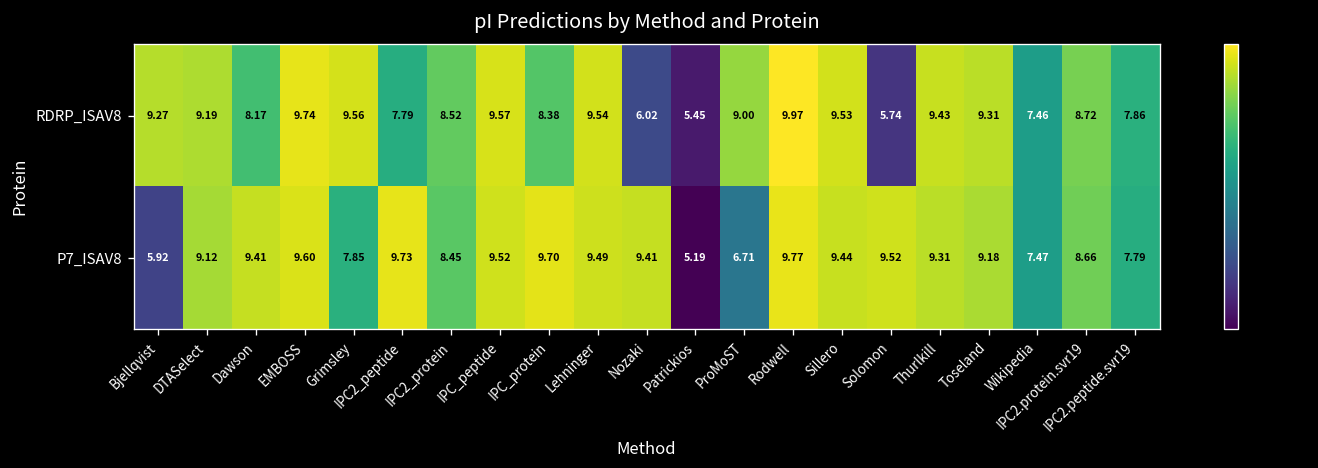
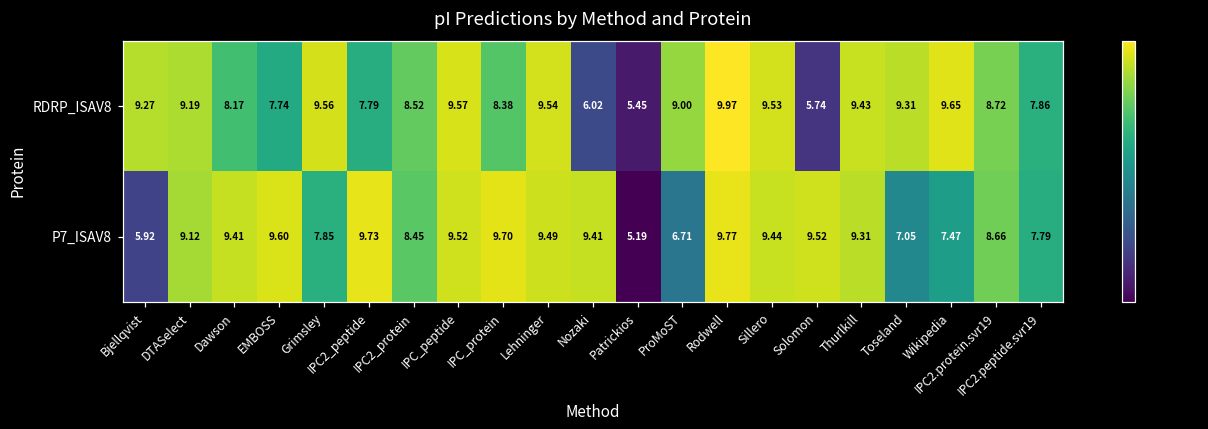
RDRP_ISAV8, EMBOSS: 9.74 -> 7.74
RDRP_ISAV8, Wikipedia: 7.46 -> 9.65
P7_ISAV8, Toseland: 9.18 -> 7.05
